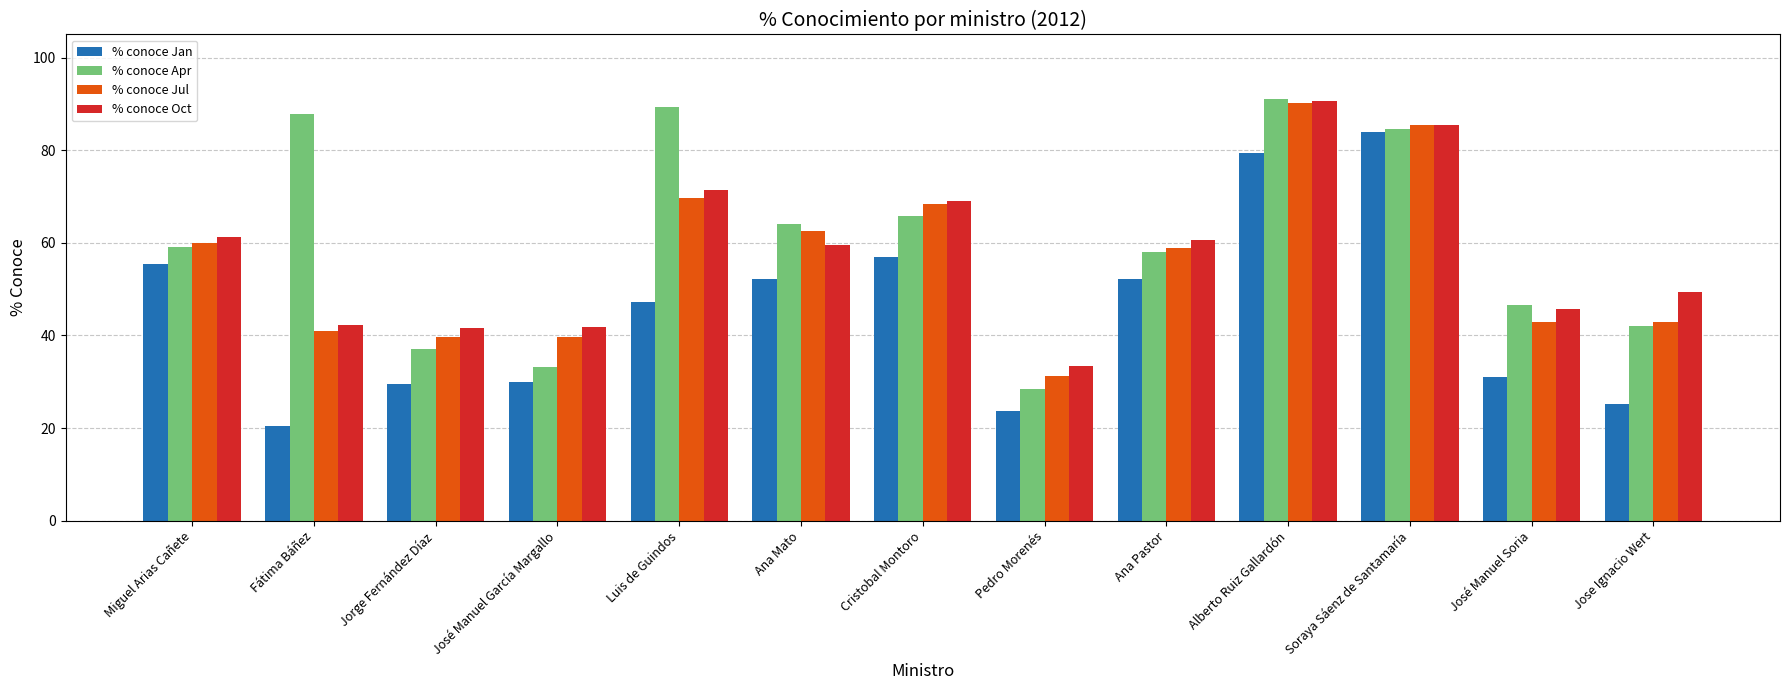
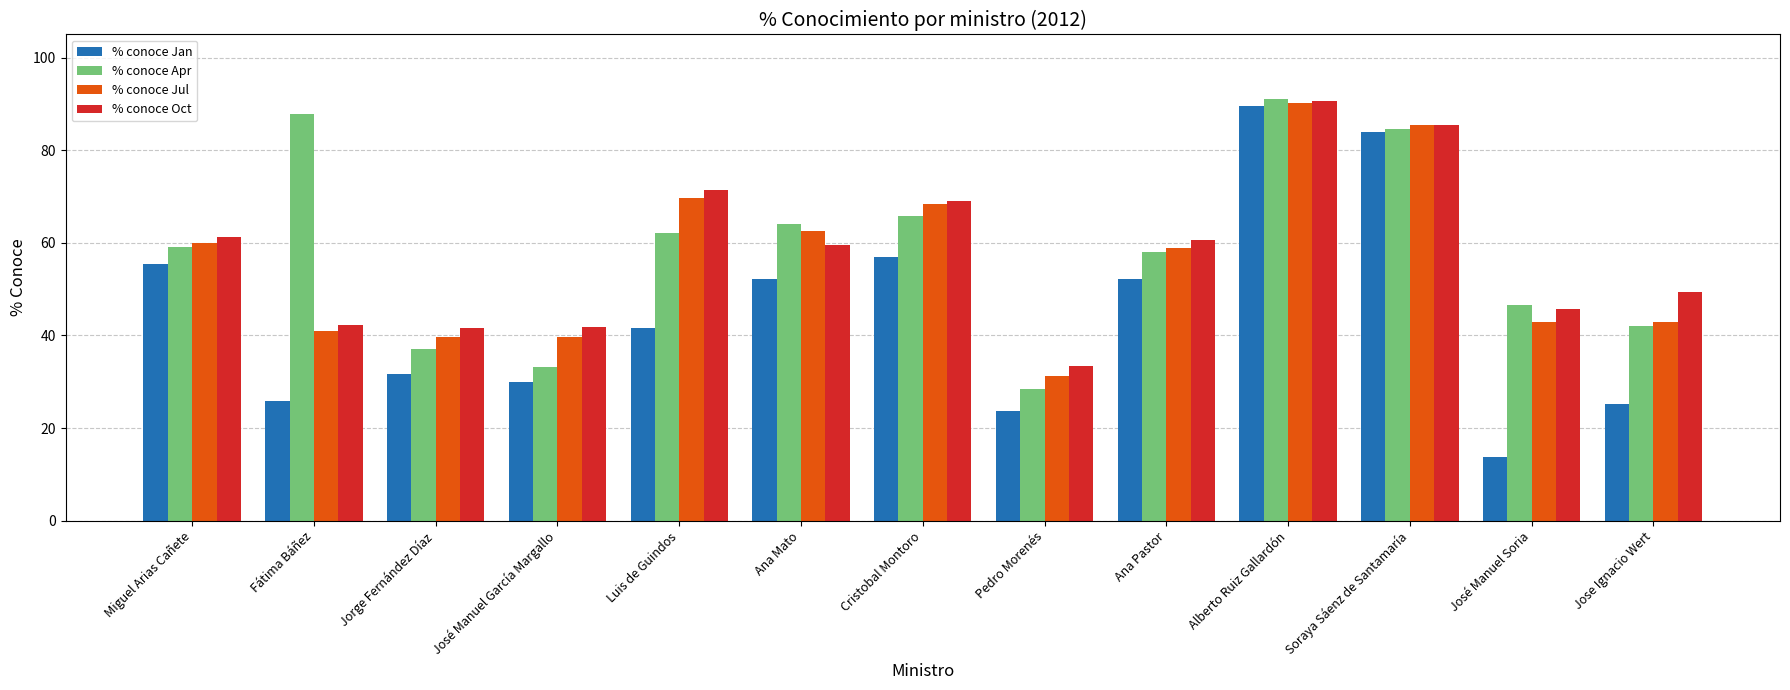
% conoce Jan, Fátima Báñez: 20 -> 26
% conoce Jan, Jorge Fernández Díaz: 30 -> 32
% conoce Jan, Luis de Guindos: 47 -> 42
% conoce Apr, Luis de Guindos: 89 -> 62
% conoce Jan, Alberto Ruiz Gallardón: 79 -> 90
% conoce Jan, José Manuel Soria: 31 -> 14
